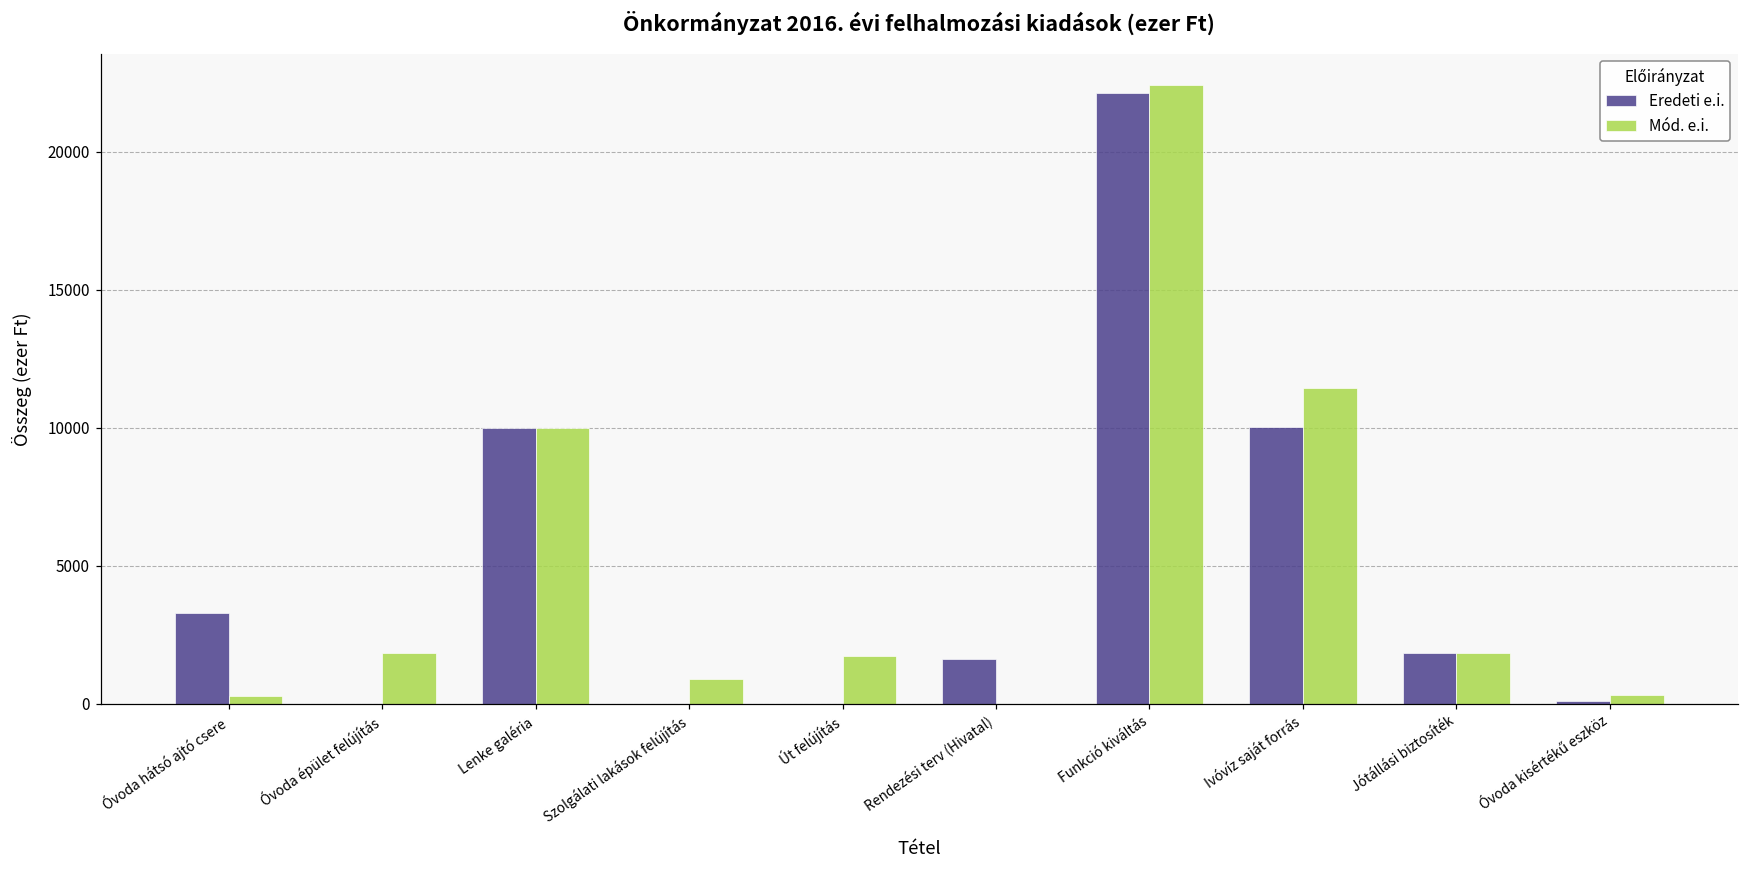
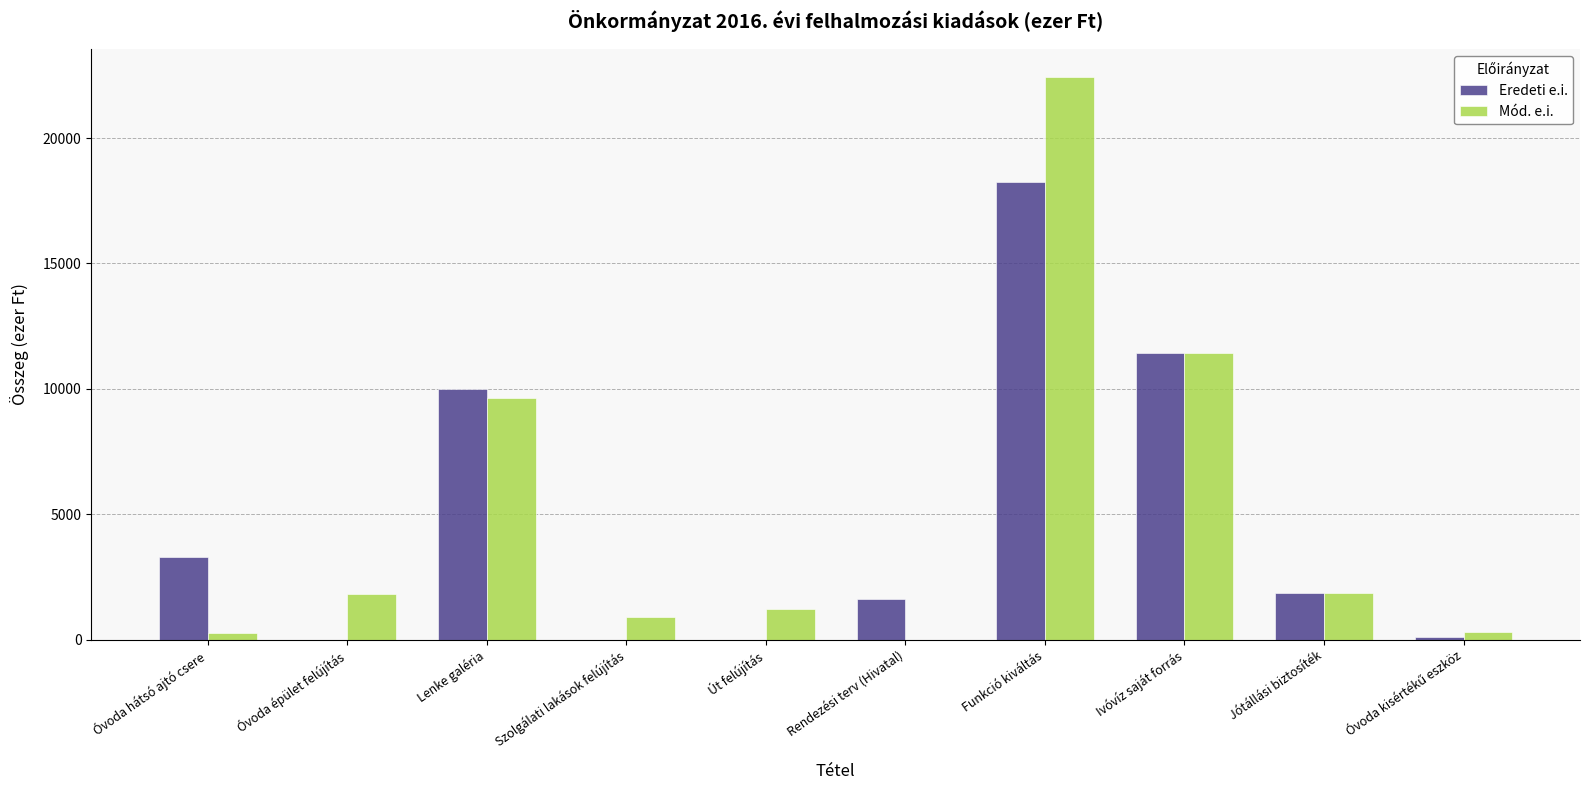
Mód. e.i., Lenke galéria: 10000 -> 9600
Mód. e.i., Út felújítás: 1700 -> 1200
Eredeti e.i., Funkció kiváltás: 22100 -> 18200
Eredeti e.i., Ivóvíz saját forrás: 10000 -> 11400
